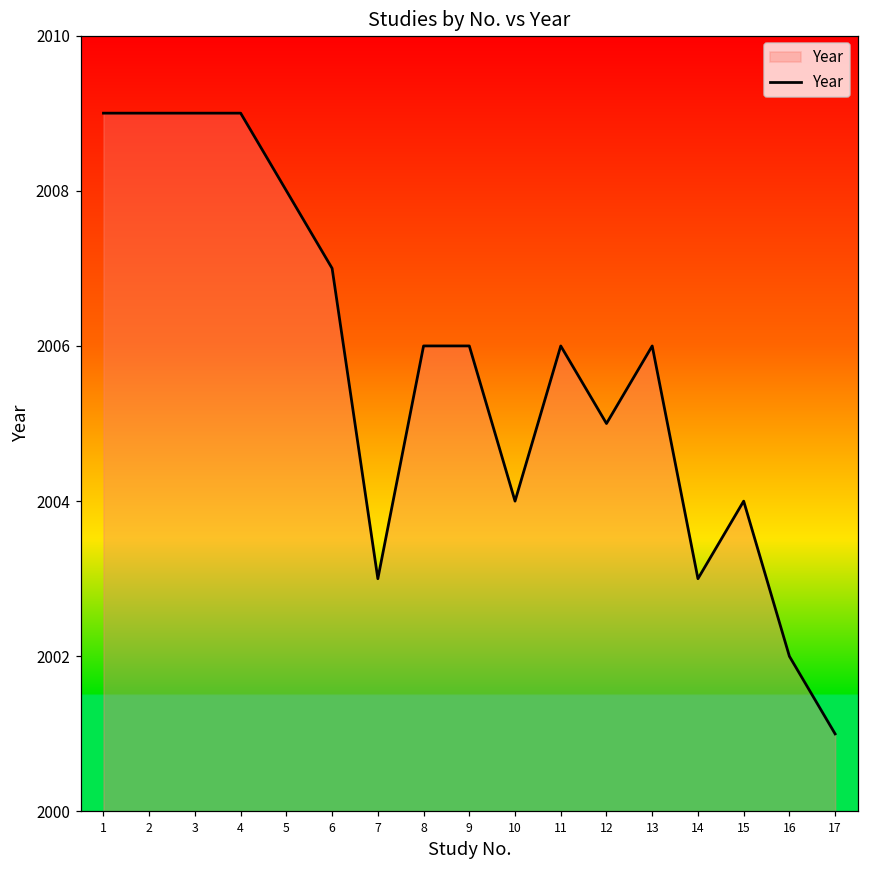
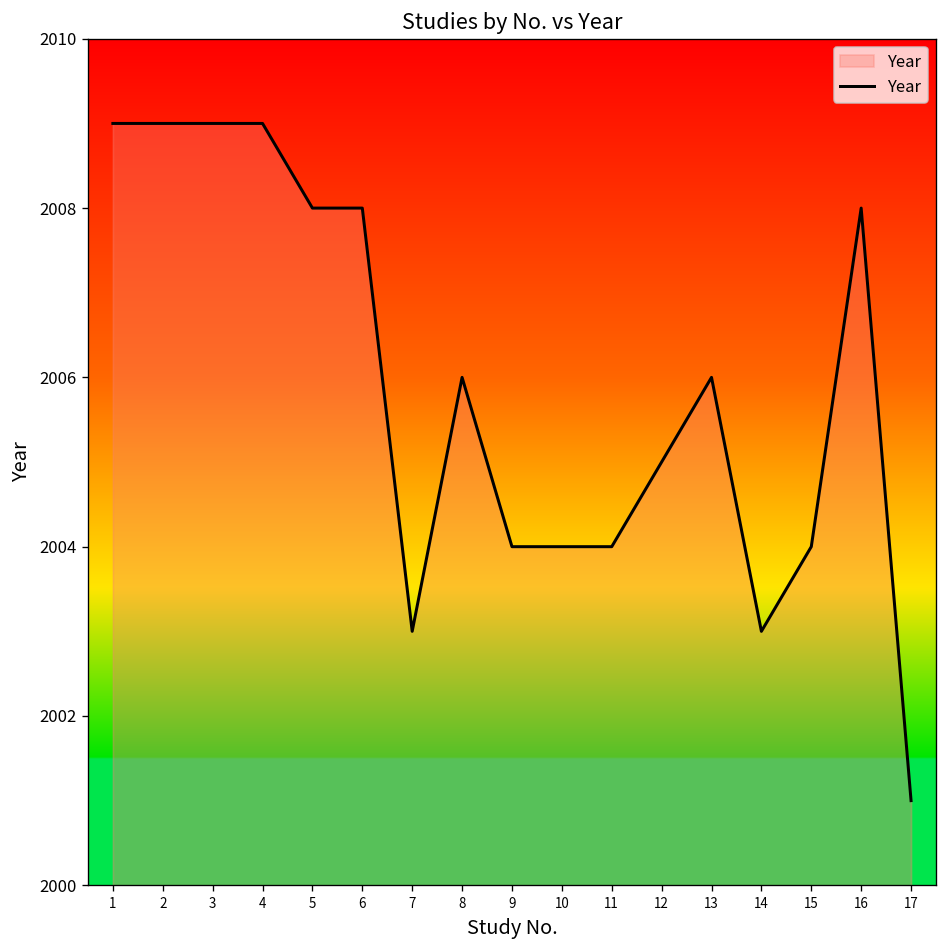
6: 2007 -> 2008
9: 2006 -> 2004
11: 2006 -> 2004
16: 2002 -> 2008
